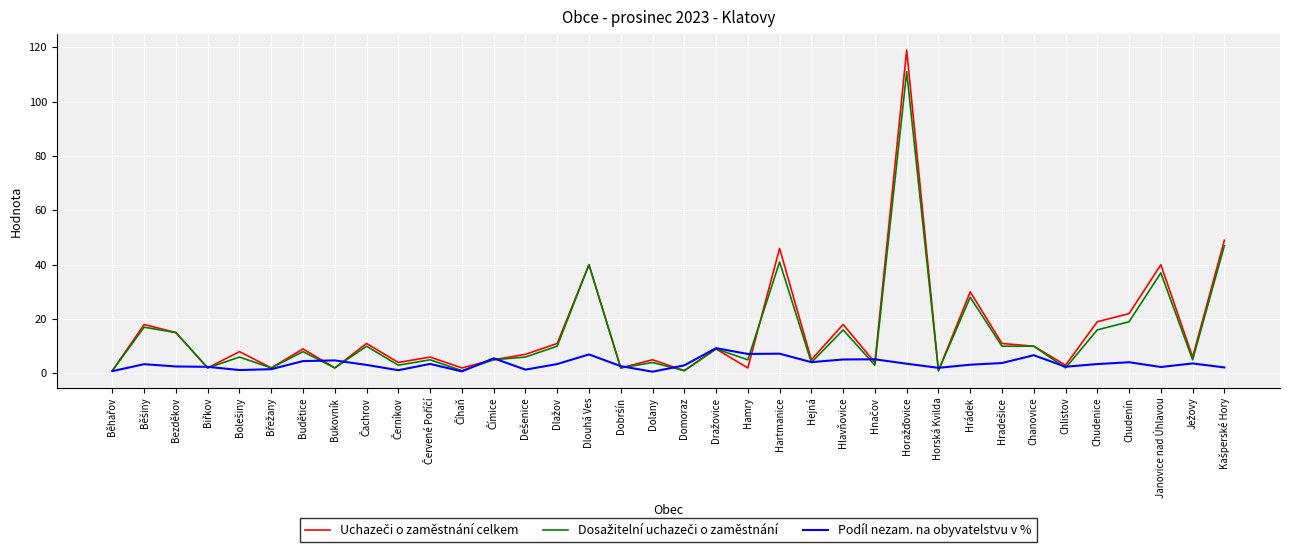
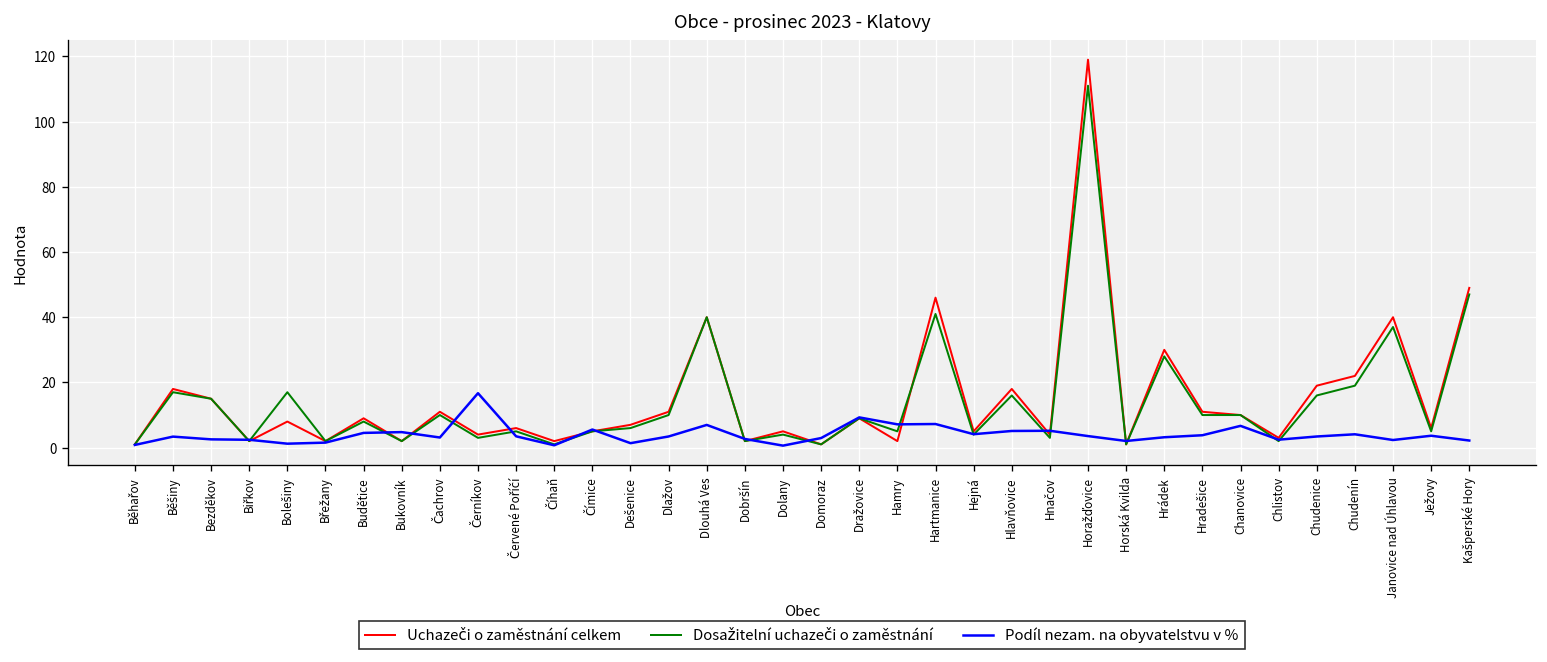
Dosažitelní uchazeči o zaměstnání, Bolešiny: 6 -> 17
Podíl nezam. na obyvatelstvu v %, Černíkov: 1 -> 17
